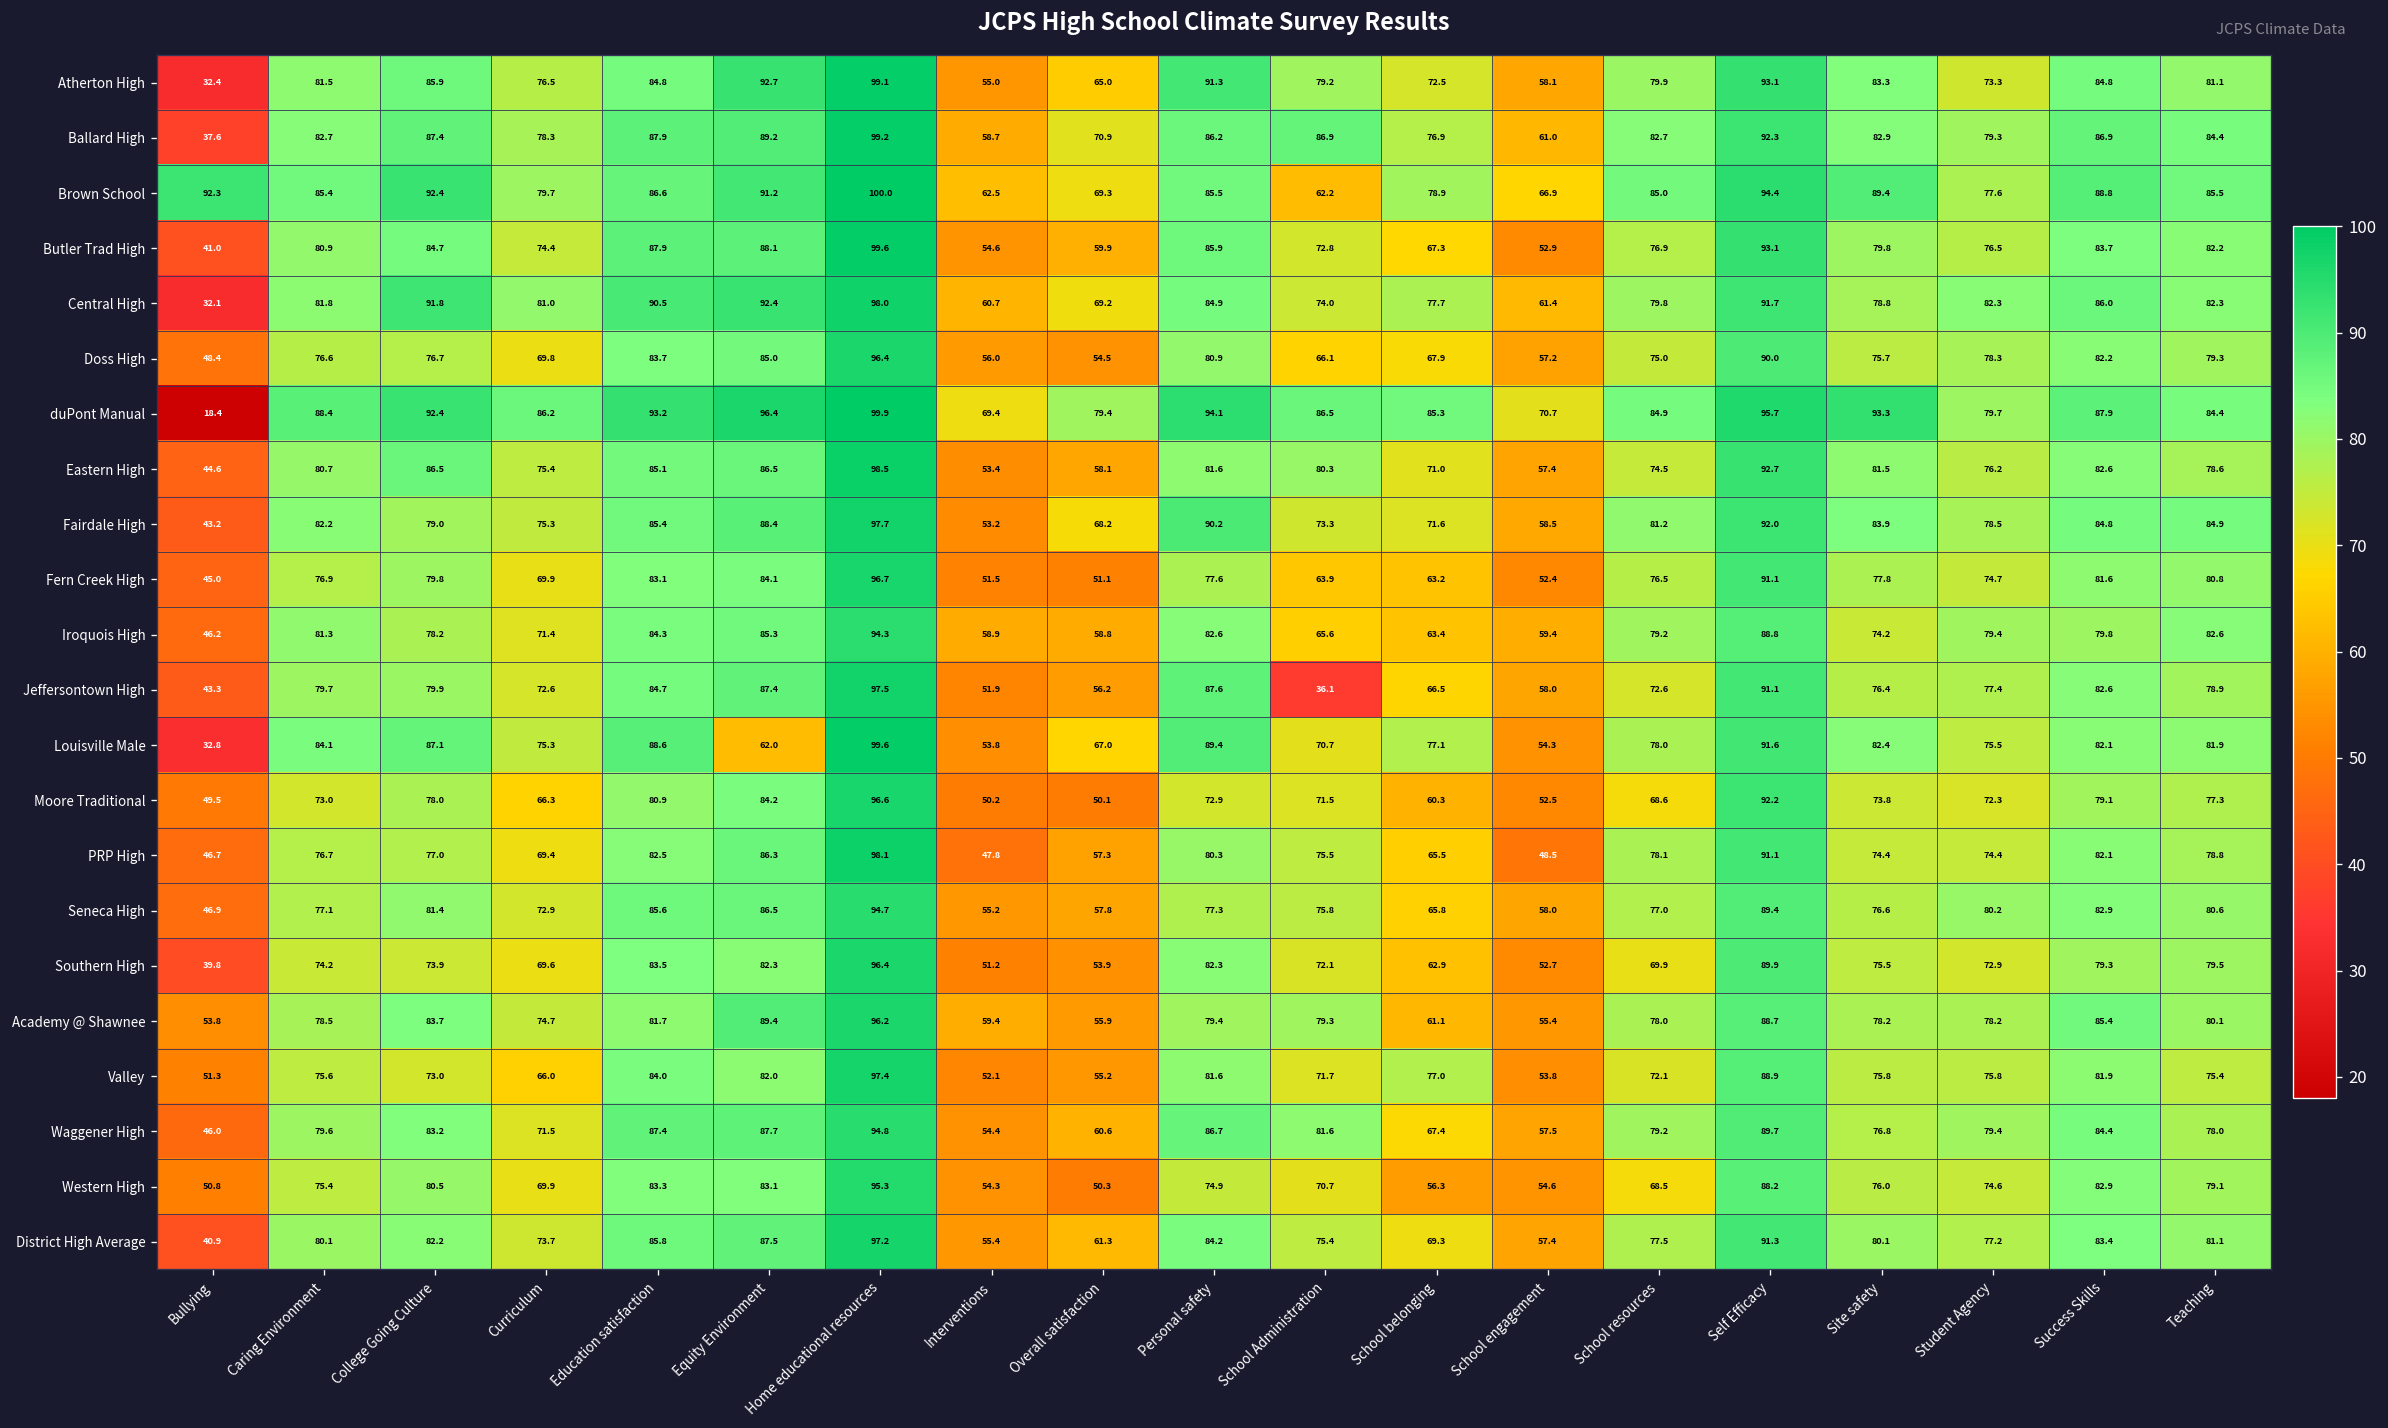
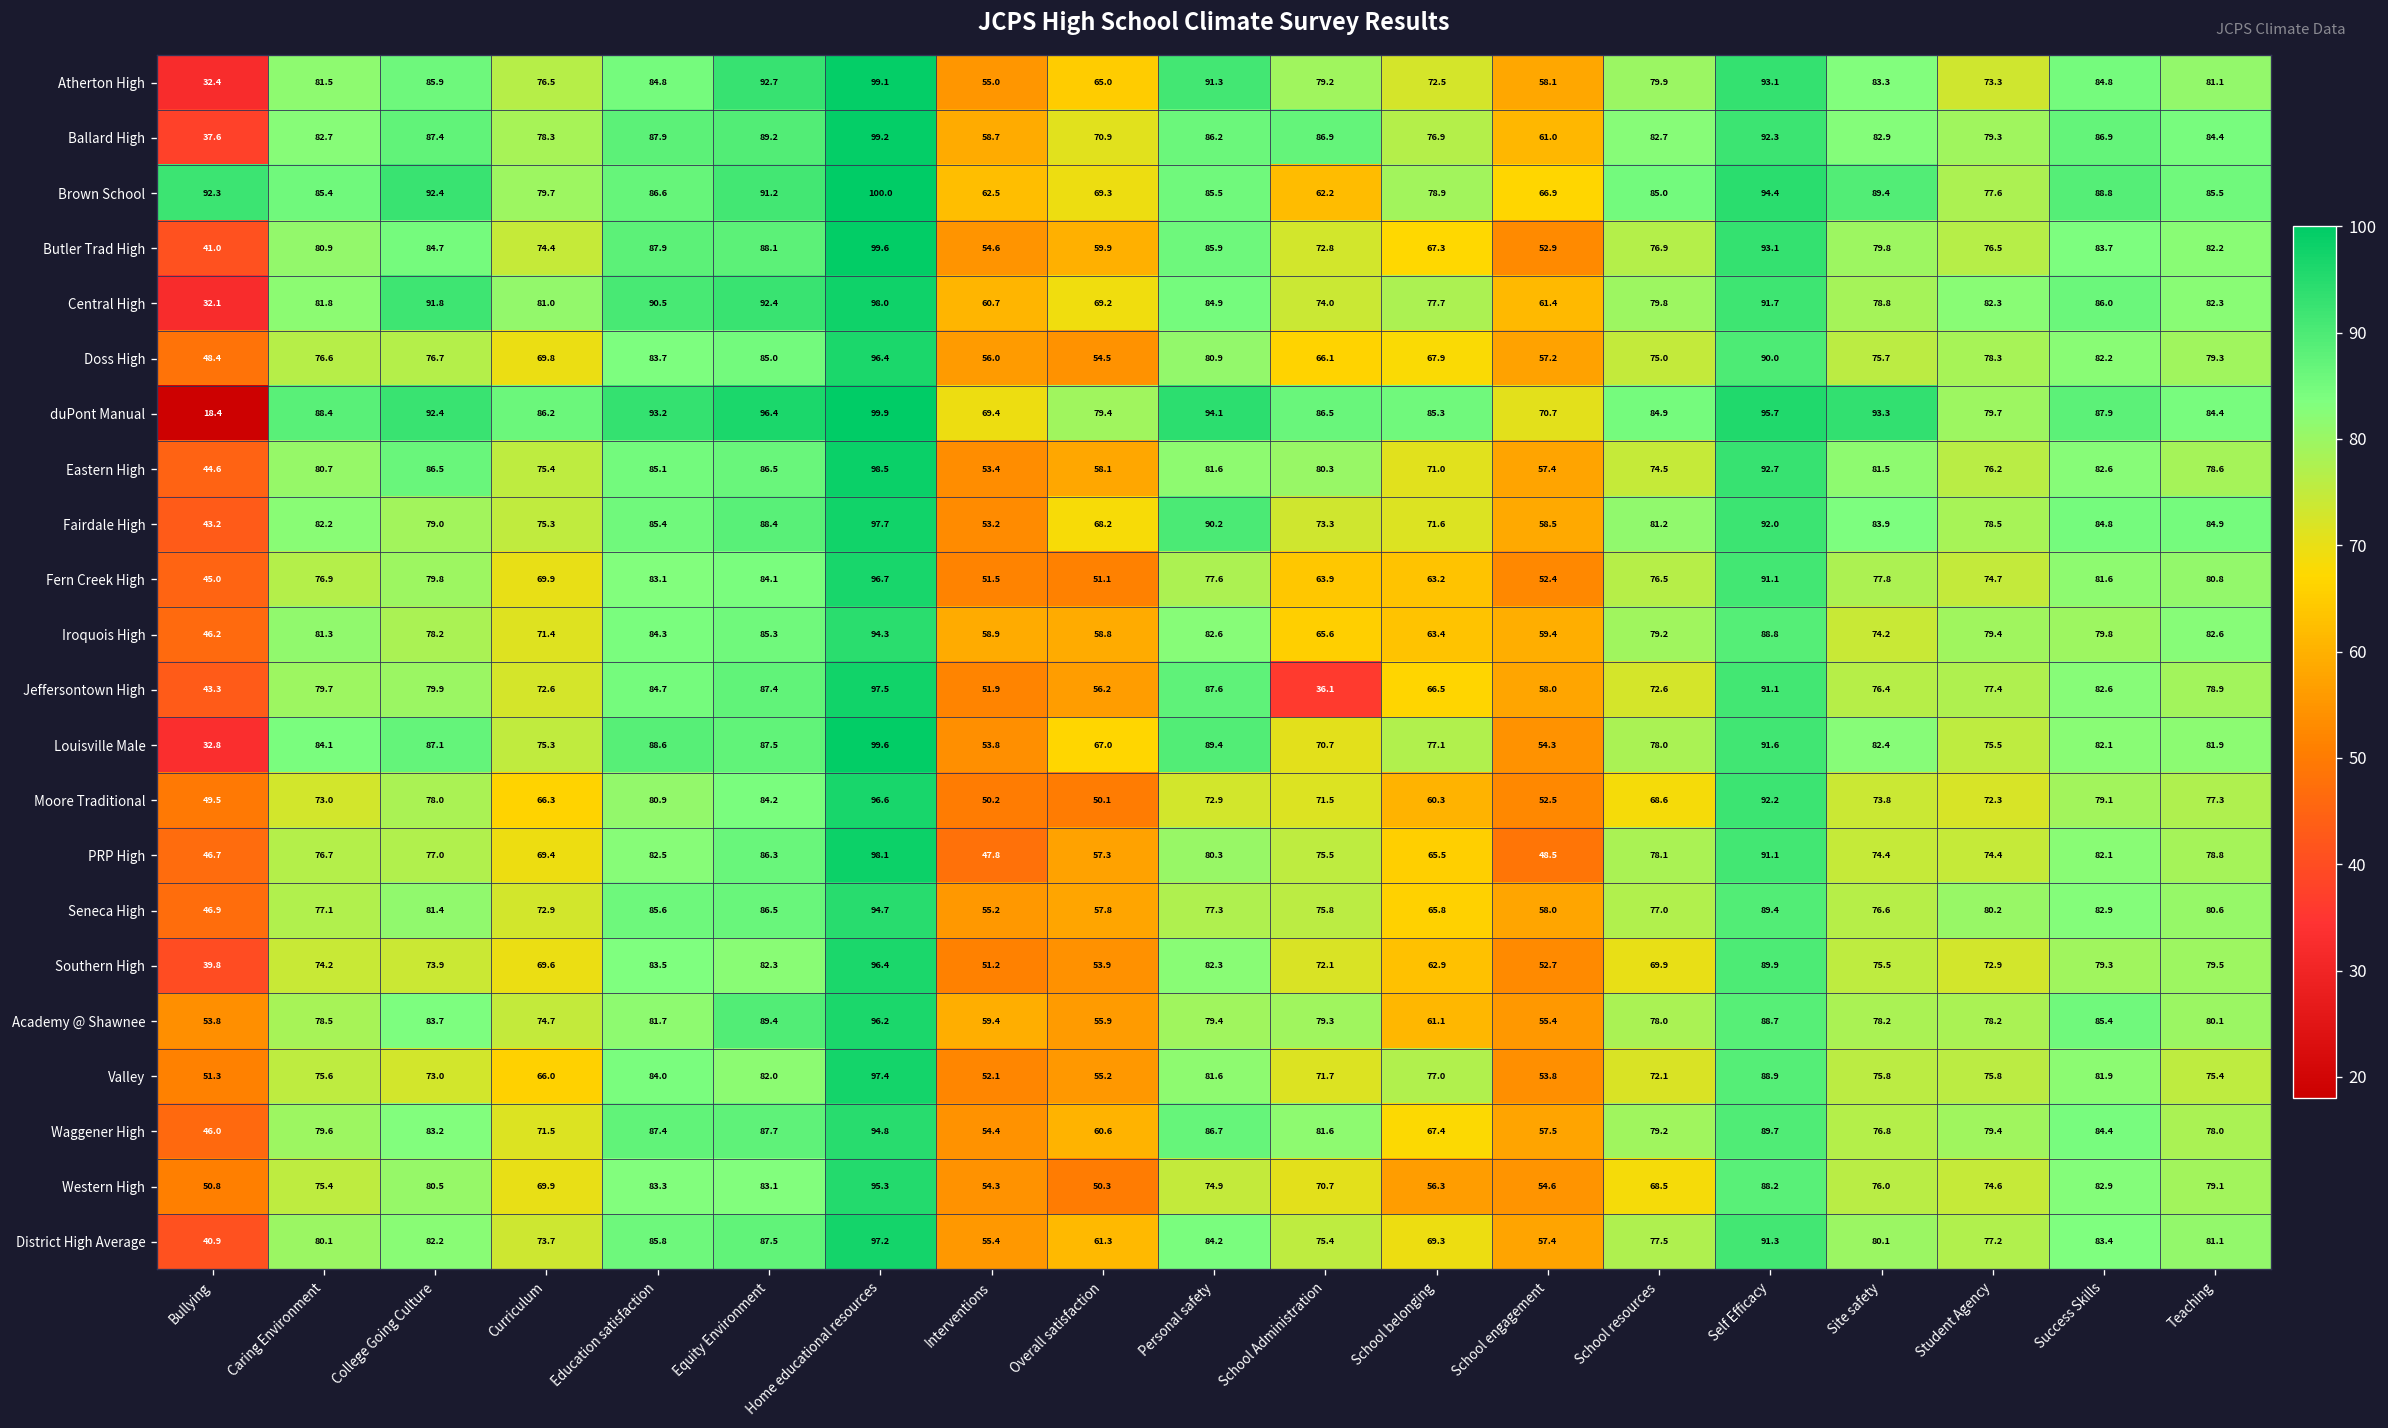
Louisville Male, Equity Environment: 62.0 -> 87.5
